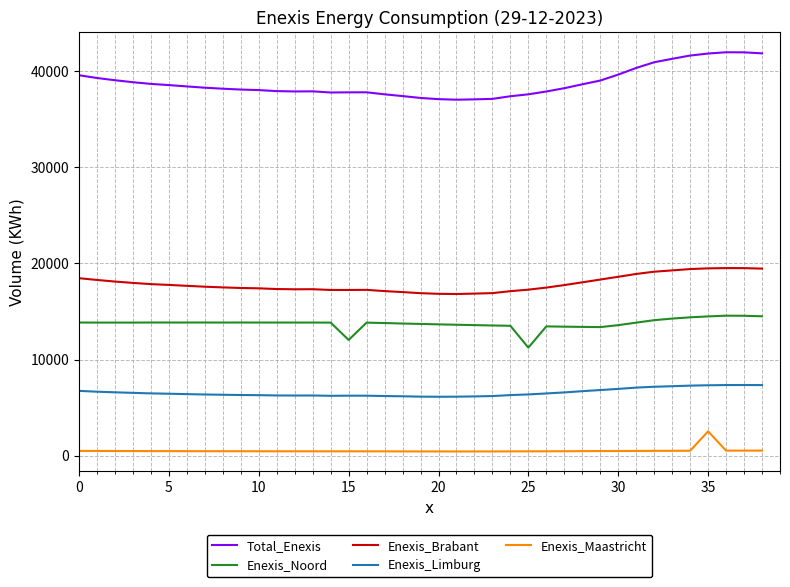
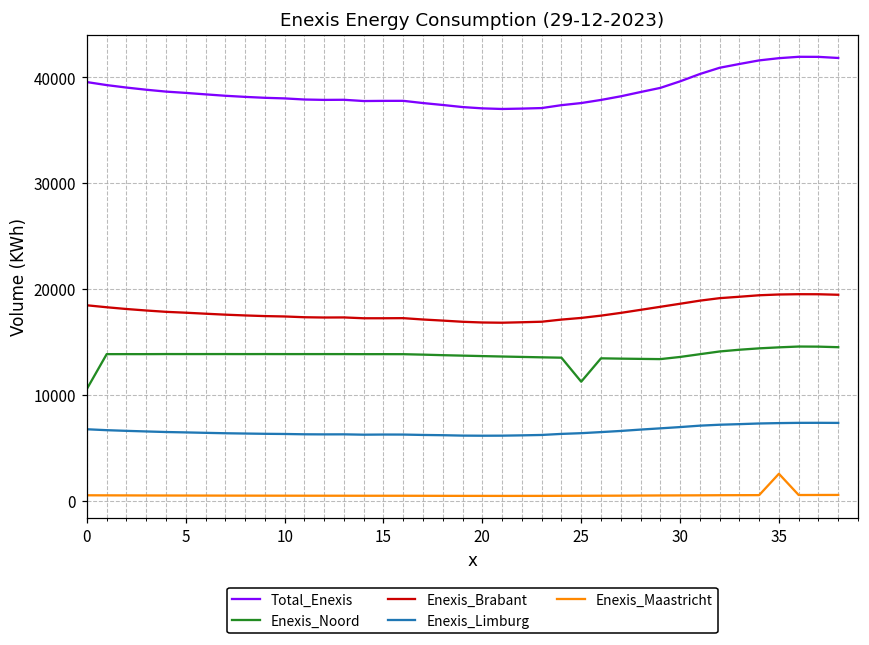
Enexis_Noord, 0: 14000 -> 11000
Enexis_Noord, 15: 12000 -> 14000
